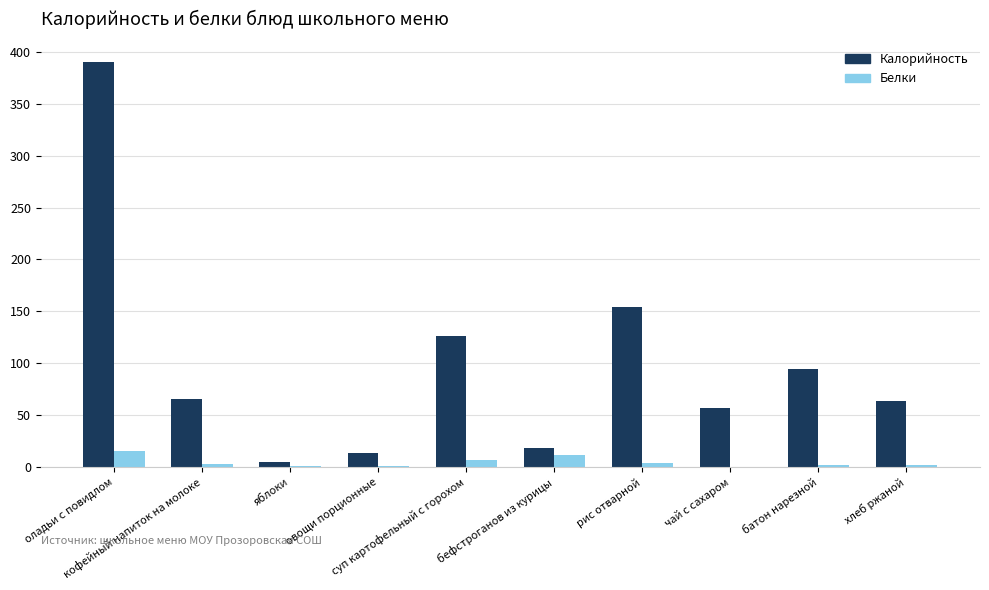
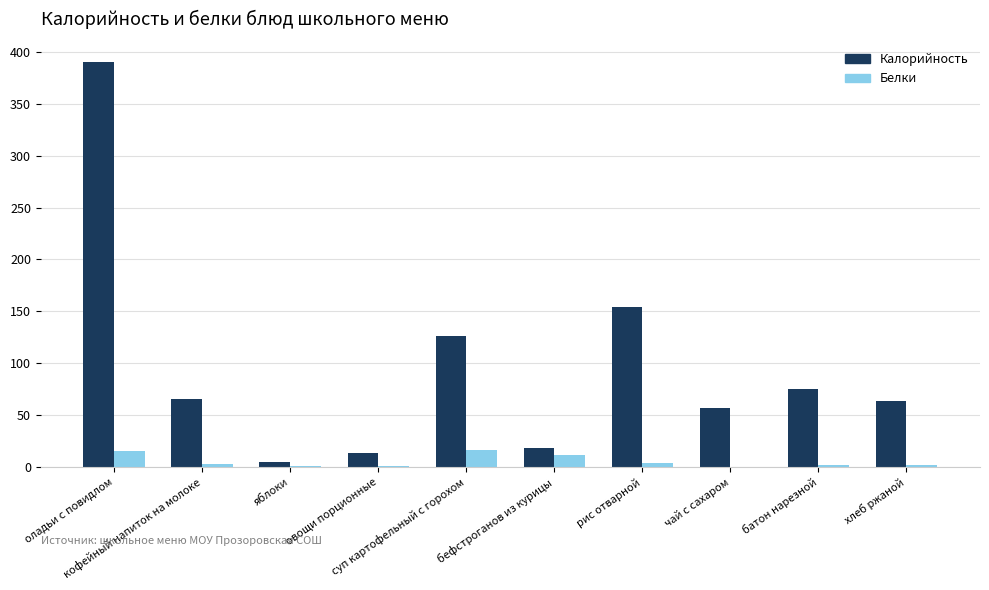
Белки, суп картофельный с горохом: 7 -> 16
Калорийность, батон нарезной: 94 -> 75
